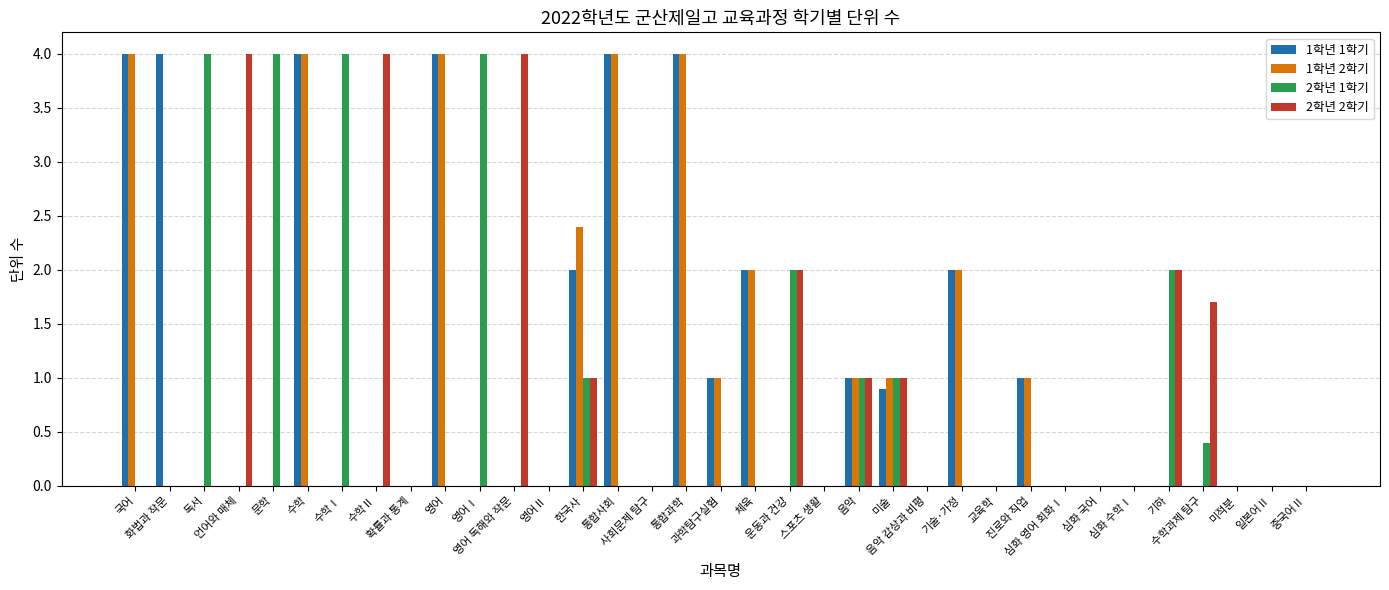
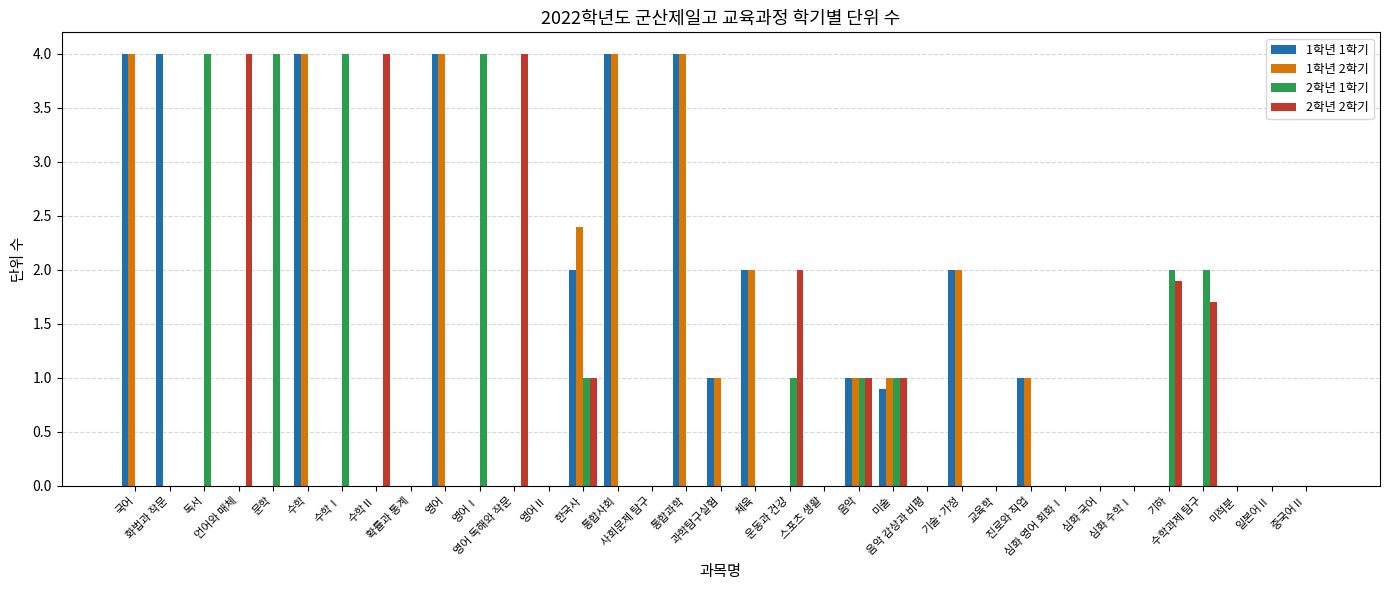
2학년 1학기, 운동과 건강: 2 -> 1
2학년 2학기, 기하: 2.0 -> 1.9
2학년 1학기, 수학과제 탐구: 0.4 -> 2.0
